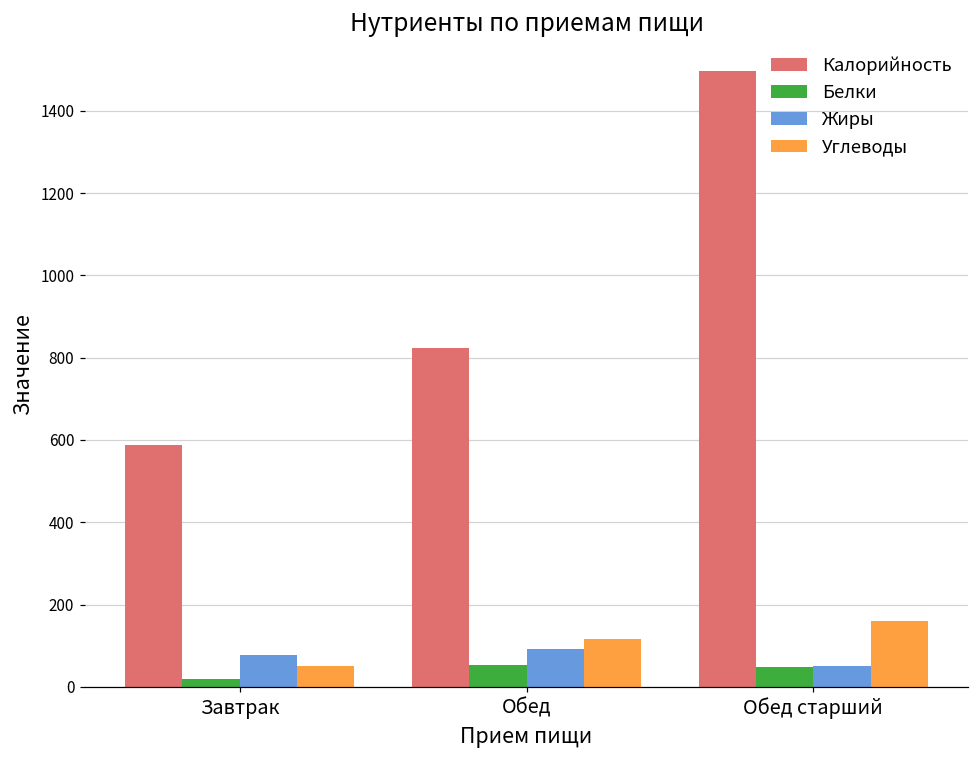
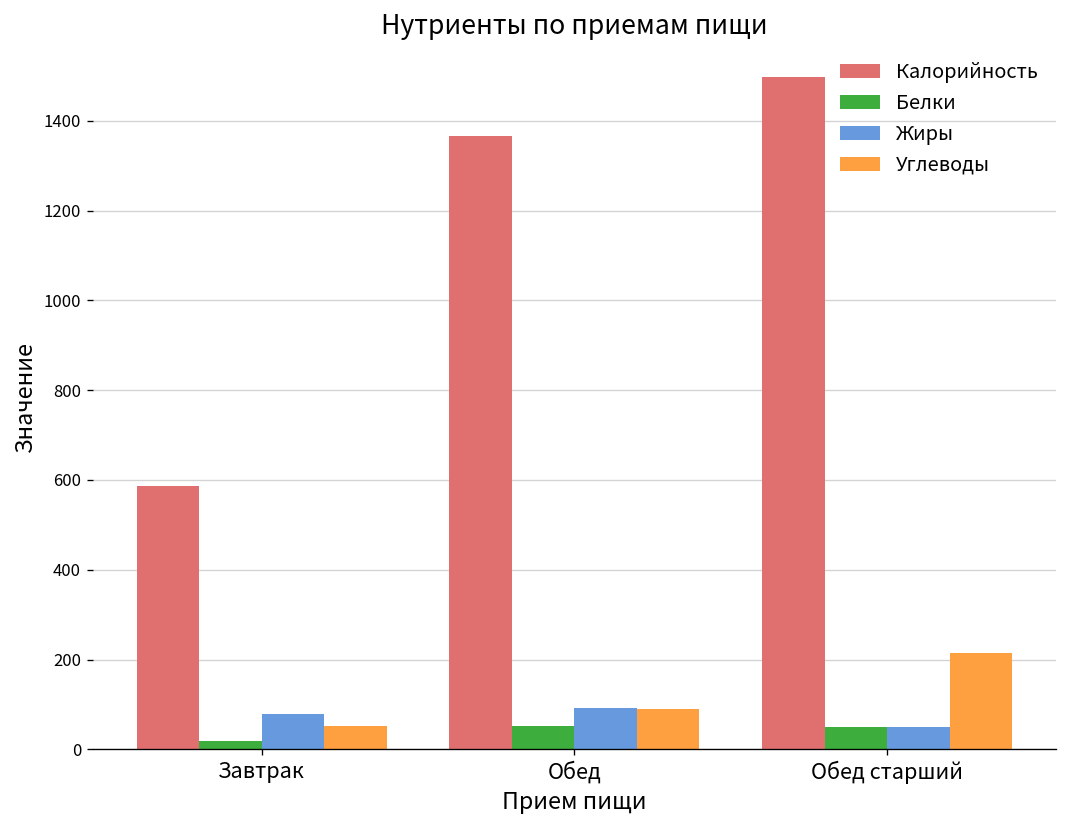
Калорийность, Обед: 820 -> 1370
Углеводы, Обед: 120 -> 90
Углеводы, Обед старший: 160 -> 210
